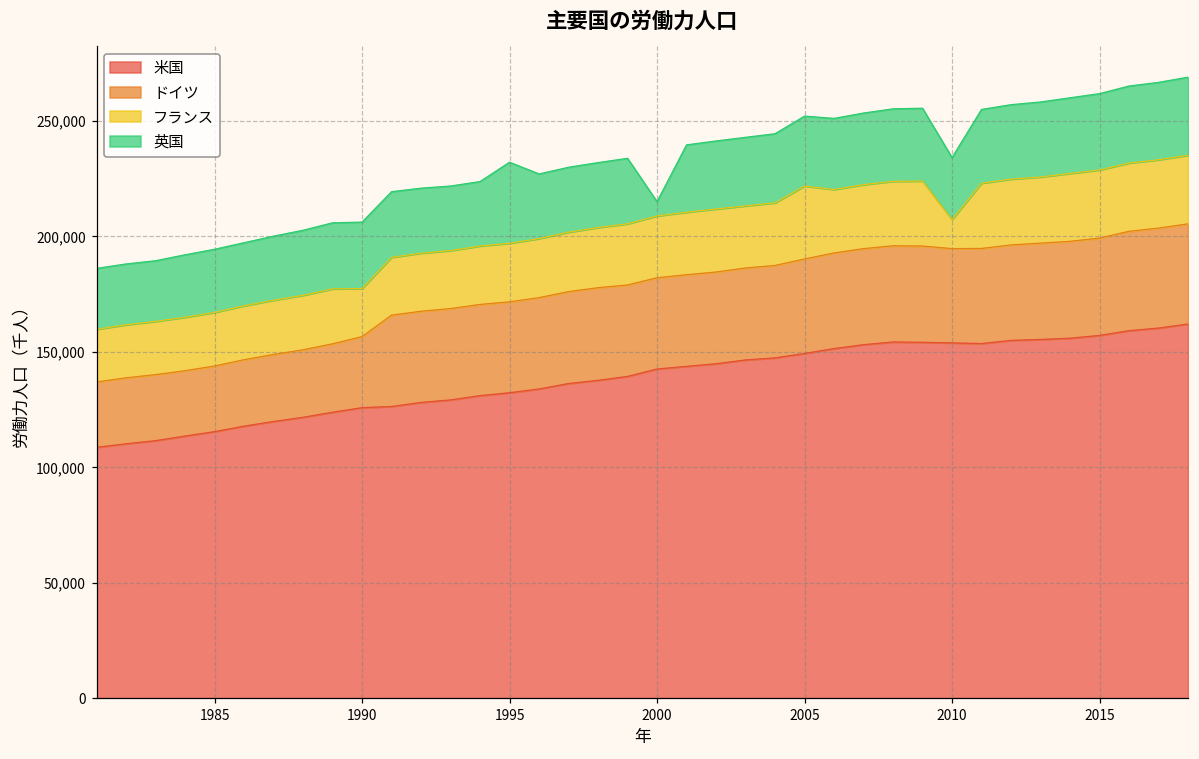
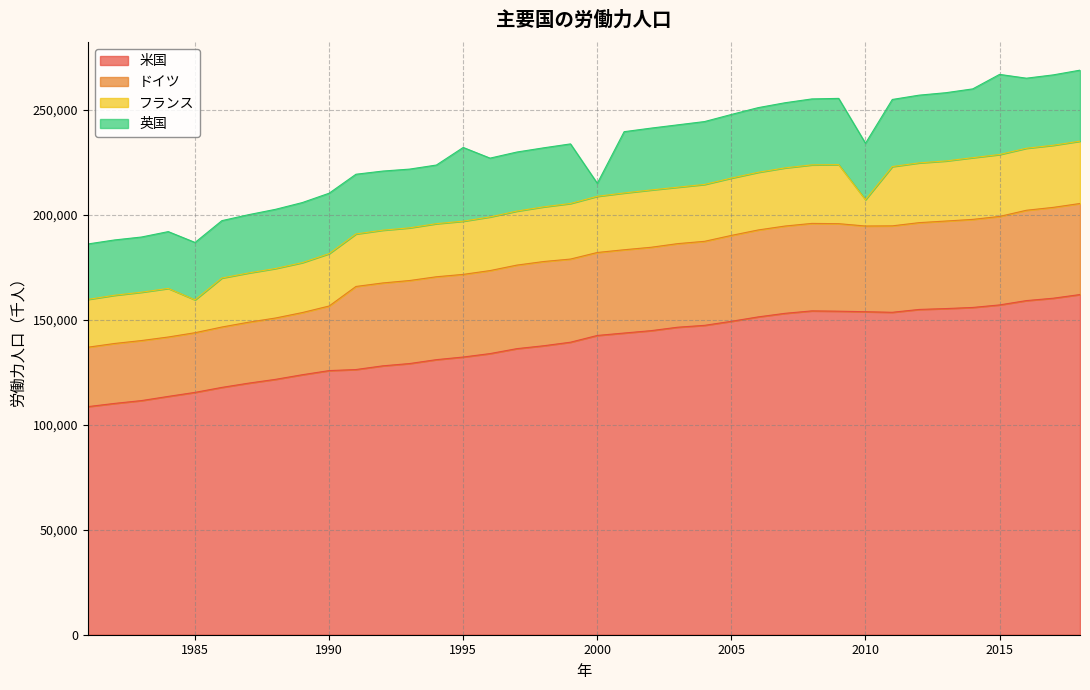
フランス, 1985: 23,000 -> 16,000
フランス, 1990: 21,000 -> 25,000
フランス, 2005: 32,000 -> 27,000
英国, 2015: 33,000 -> 38,000
